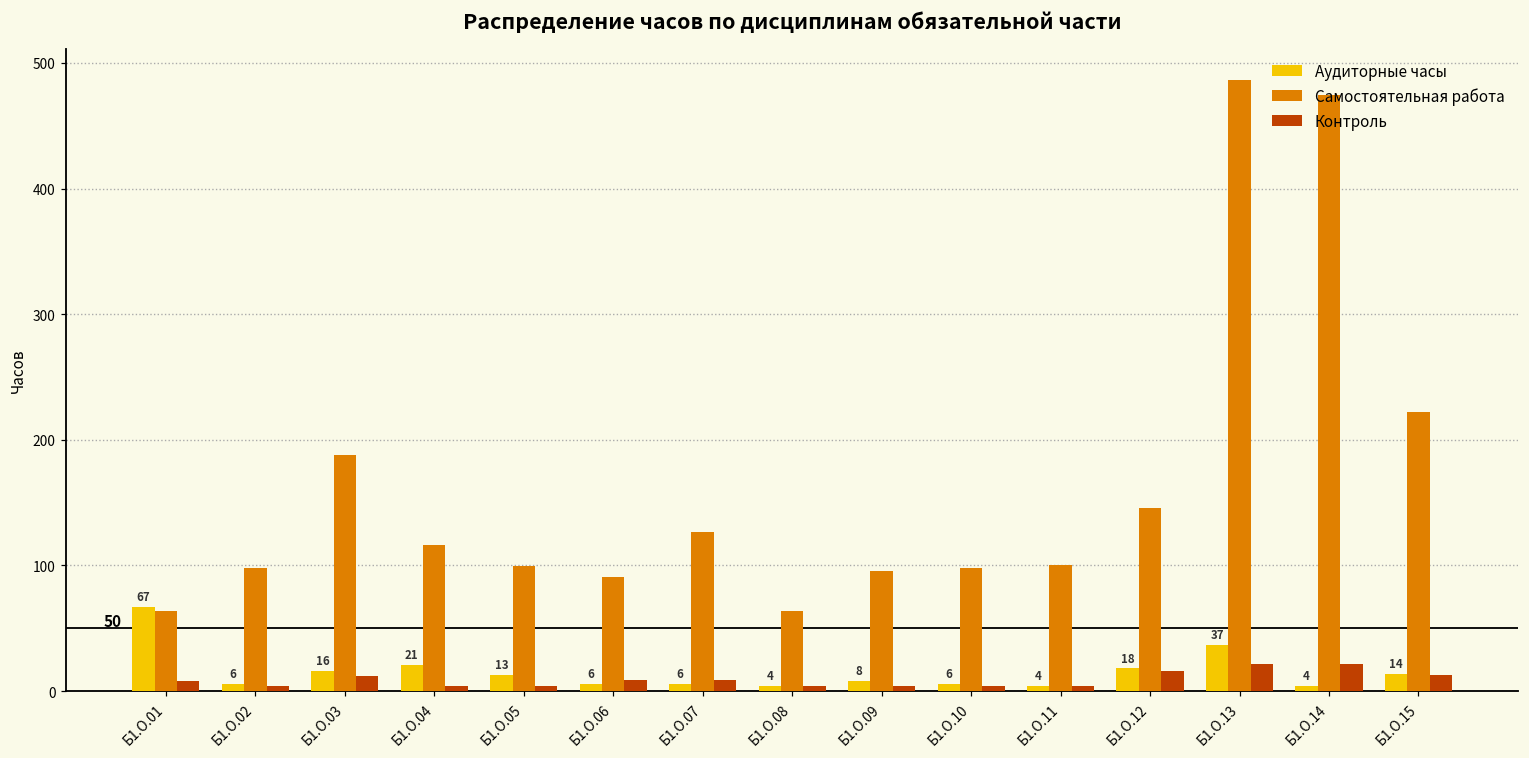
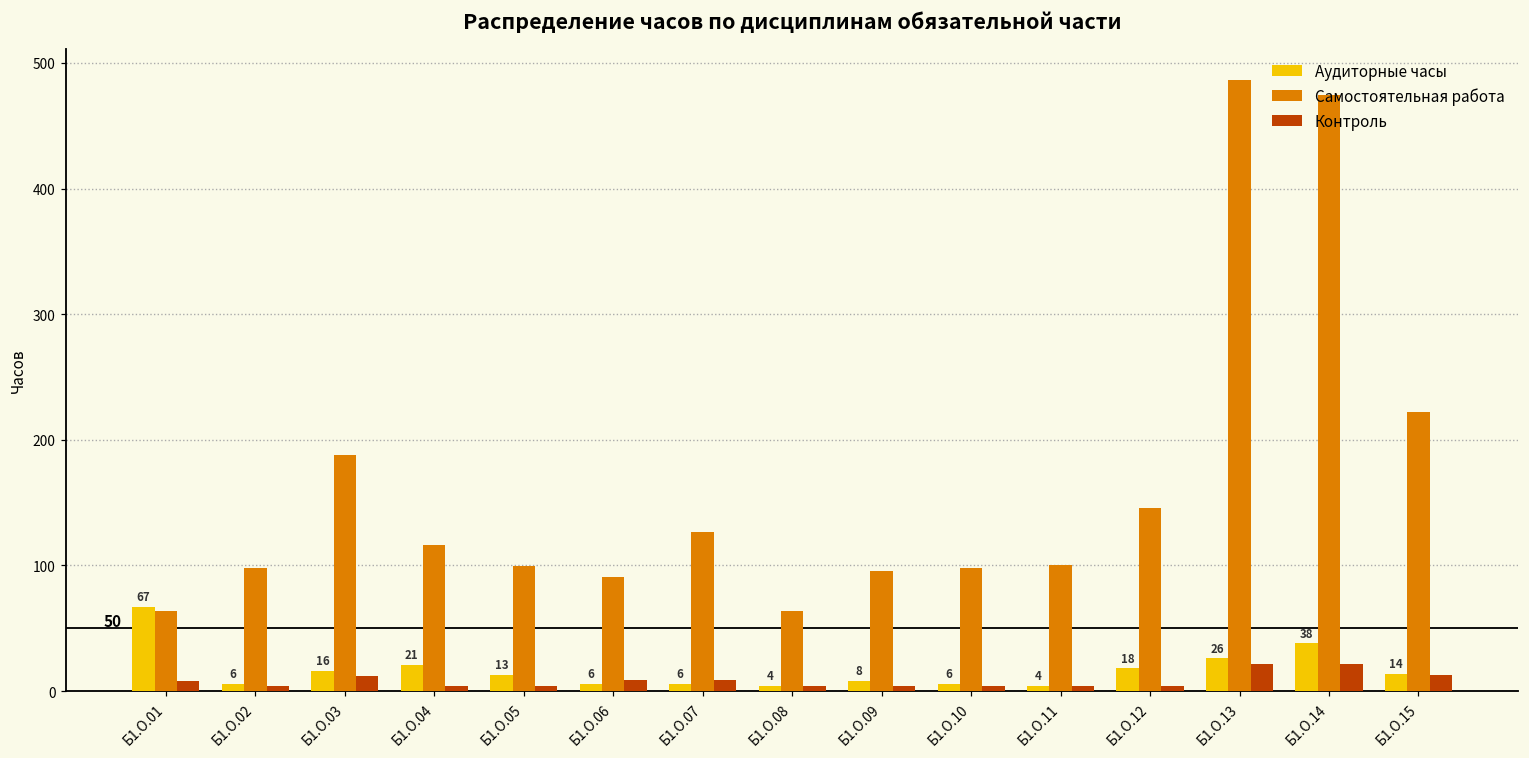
Контроль, Б1.О.12: 16 -> 4
Аудиторные часы, Б1.О.13: 37 -> 26
Аудиторные часы, Б1.О.14: 4 -> 38
